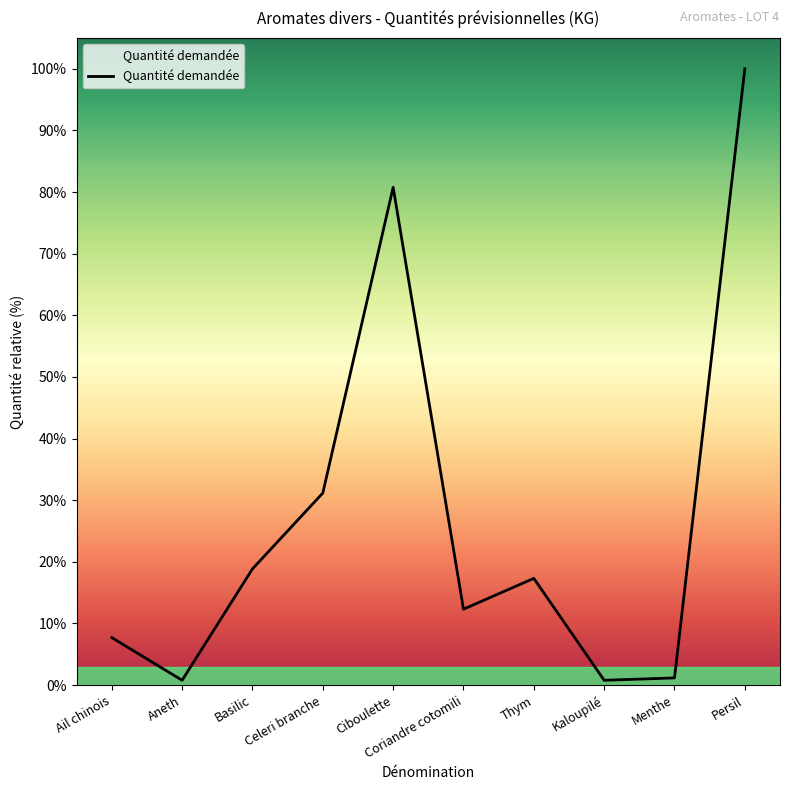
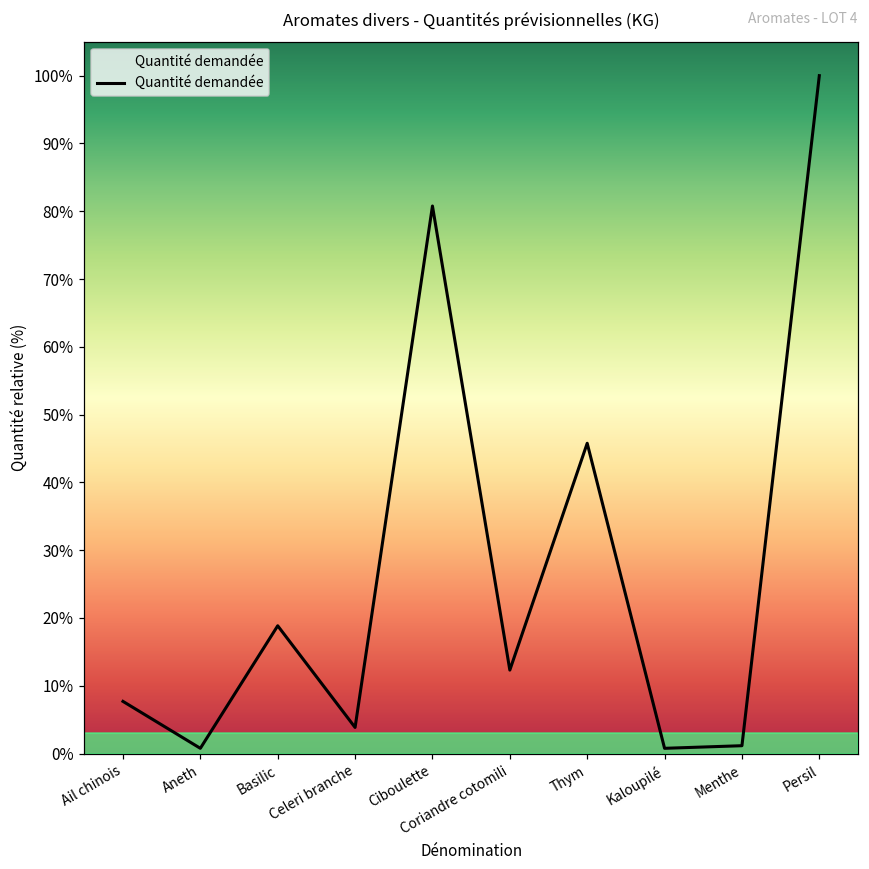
Celeri branche: 31% -> 4%
Thym: 17% -> 46%
